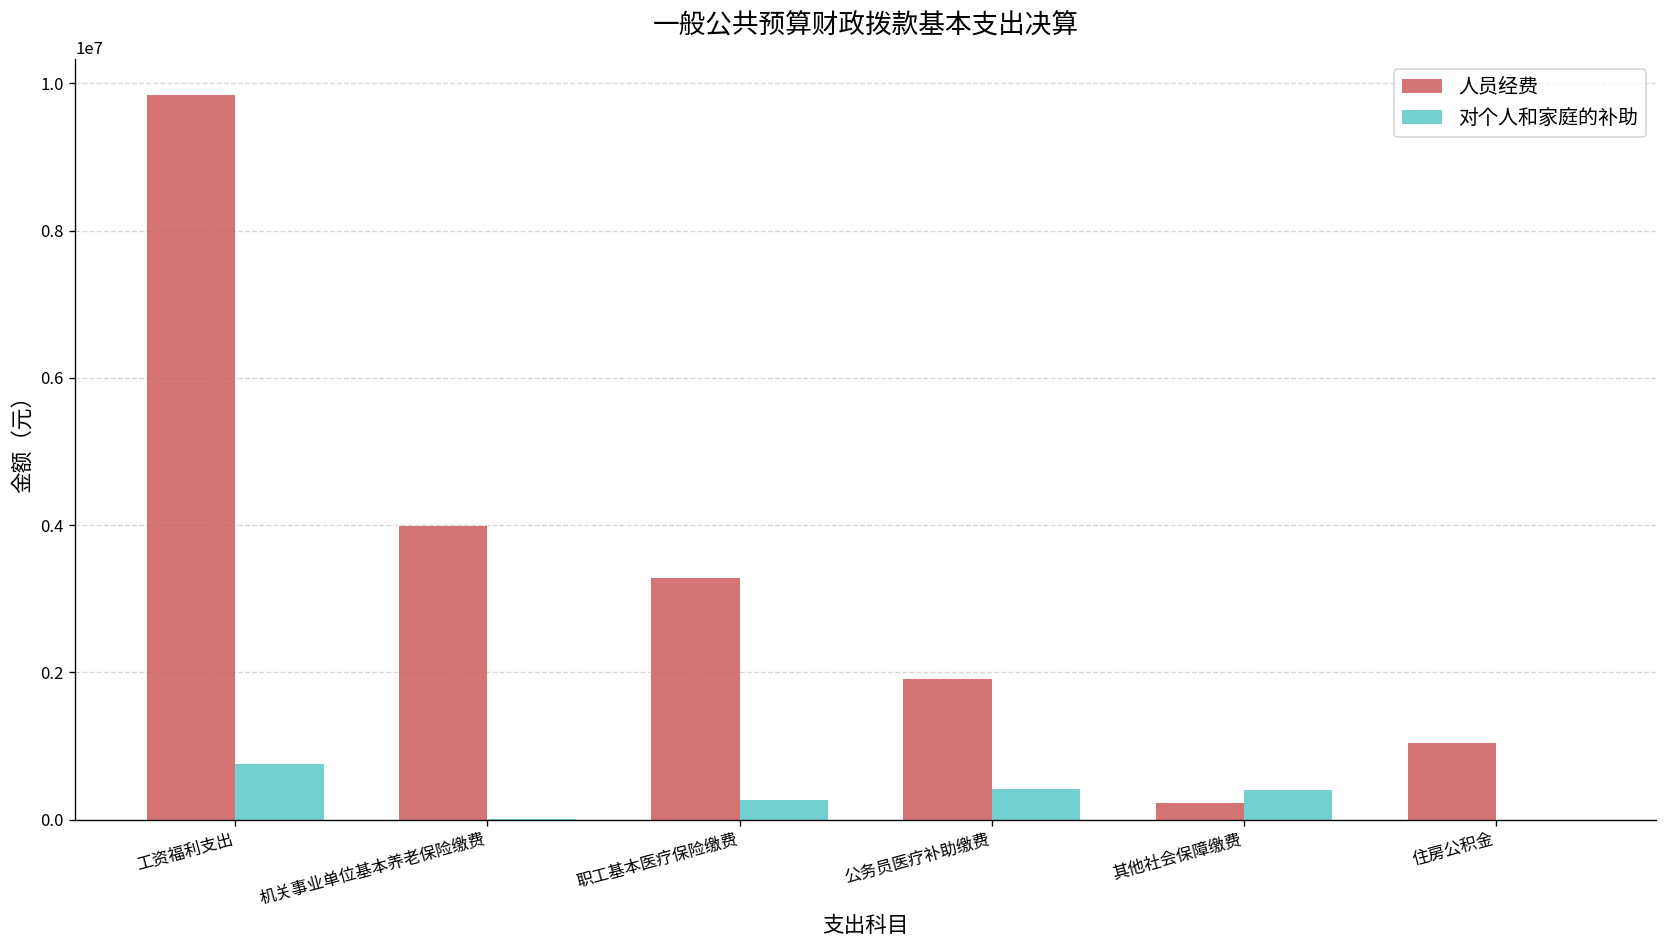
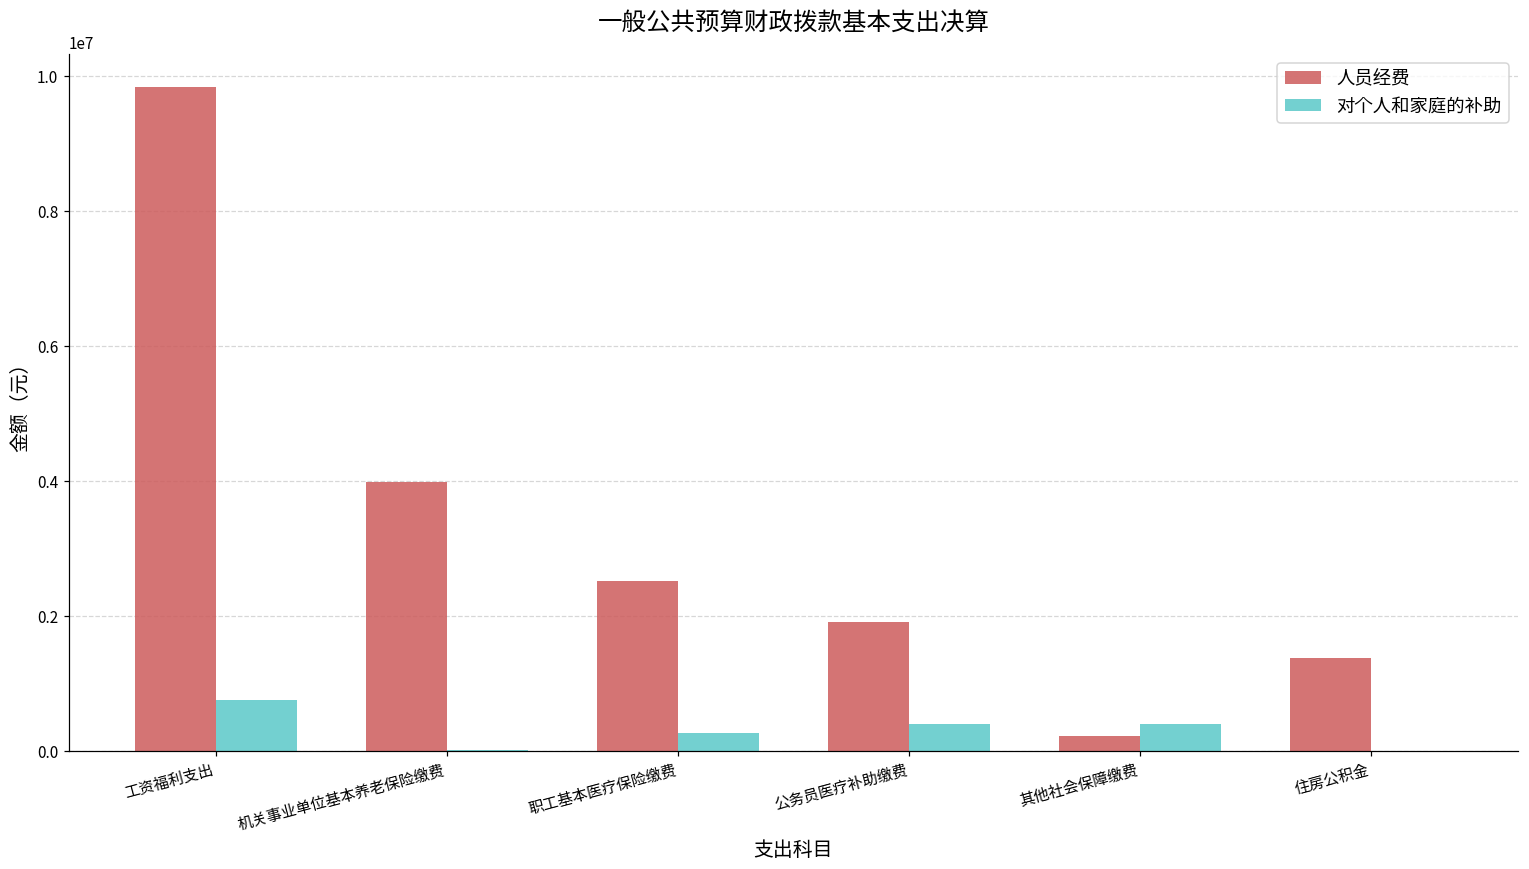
人员经费, 职工基本医疗保险缴费: 3300000 -> 2500000
人员经费, 住房公积金: 1000000 -> 1400000
